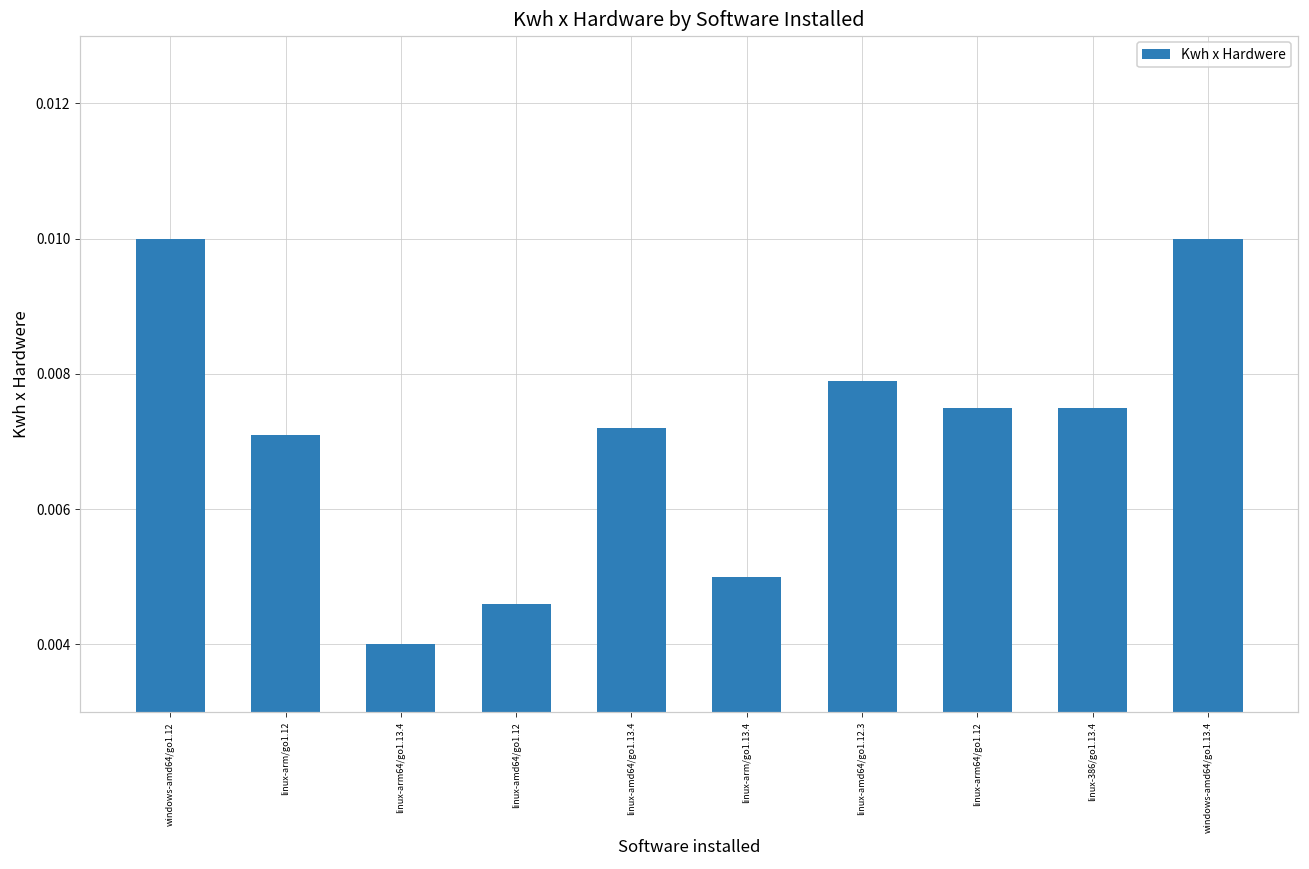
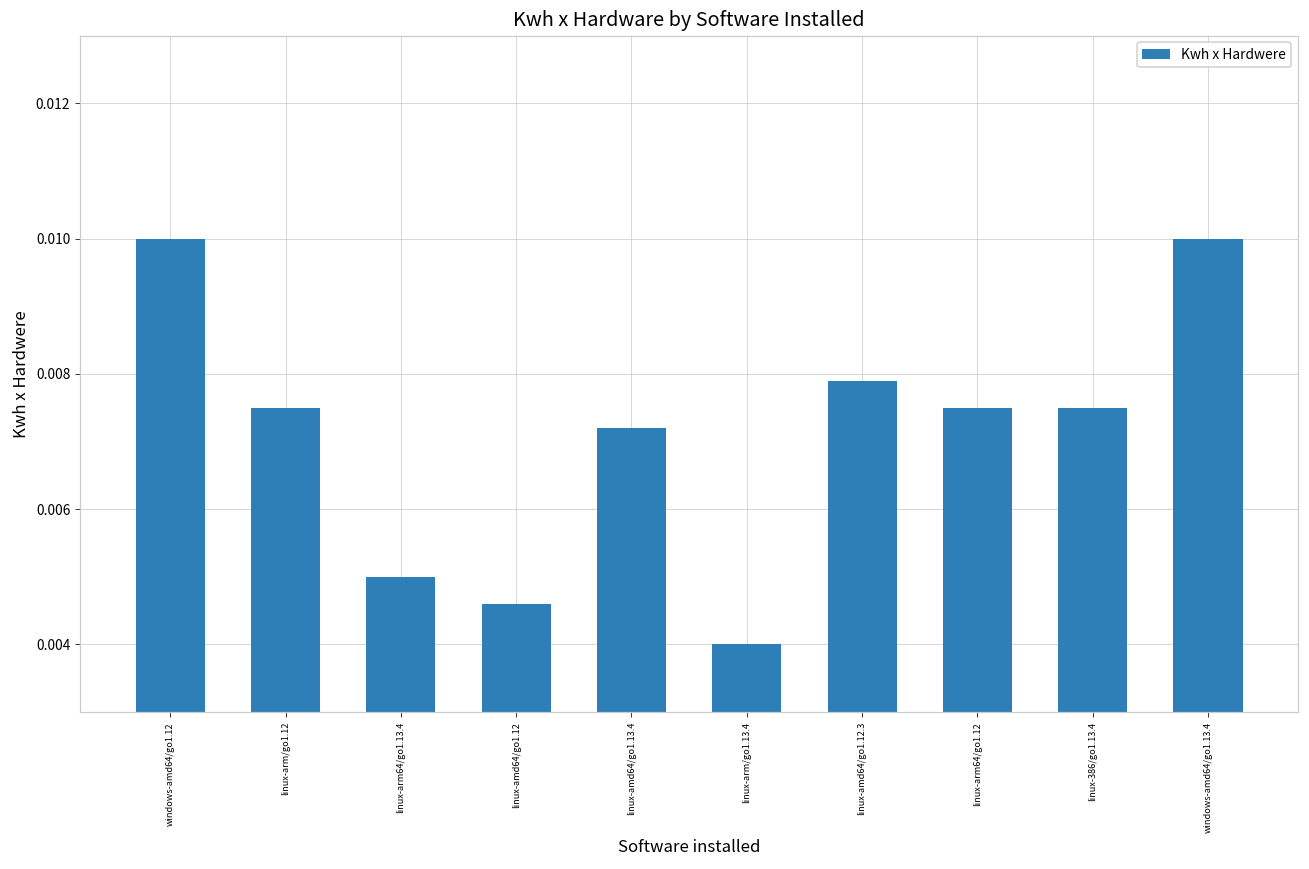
linux-arm/go1.12: 0.0071 -> 0.0075
linux-arm64/go1.13.4: 0.004 -> 0.005
linux-arm/go1.13.4: 0.005 -> 0.004
